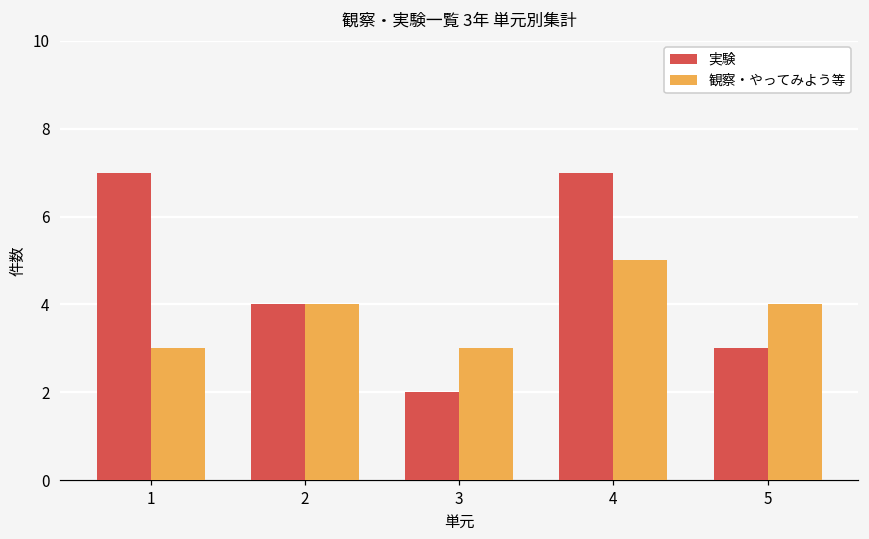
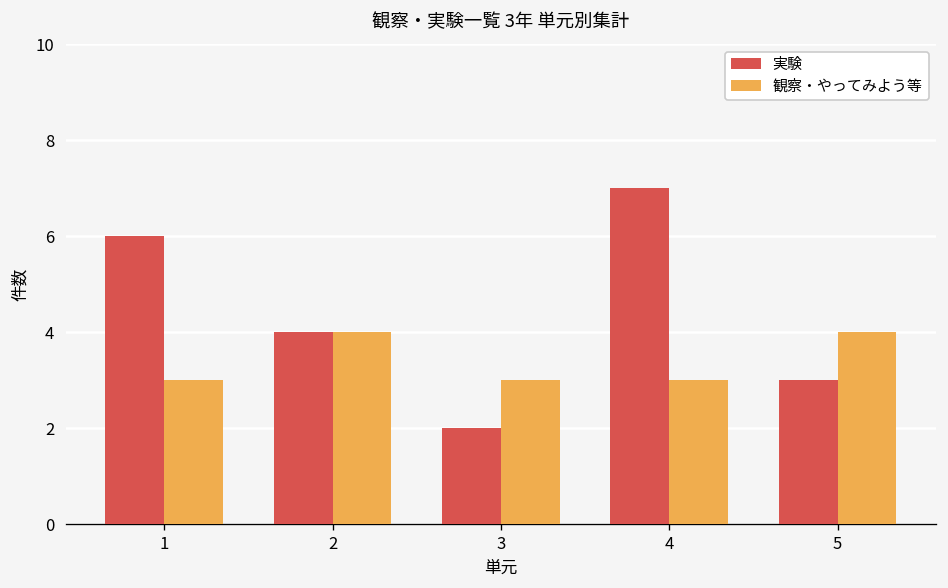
実験, 1: 7 -> 6
観察・やってみよう等, 4: 5 -> 3
